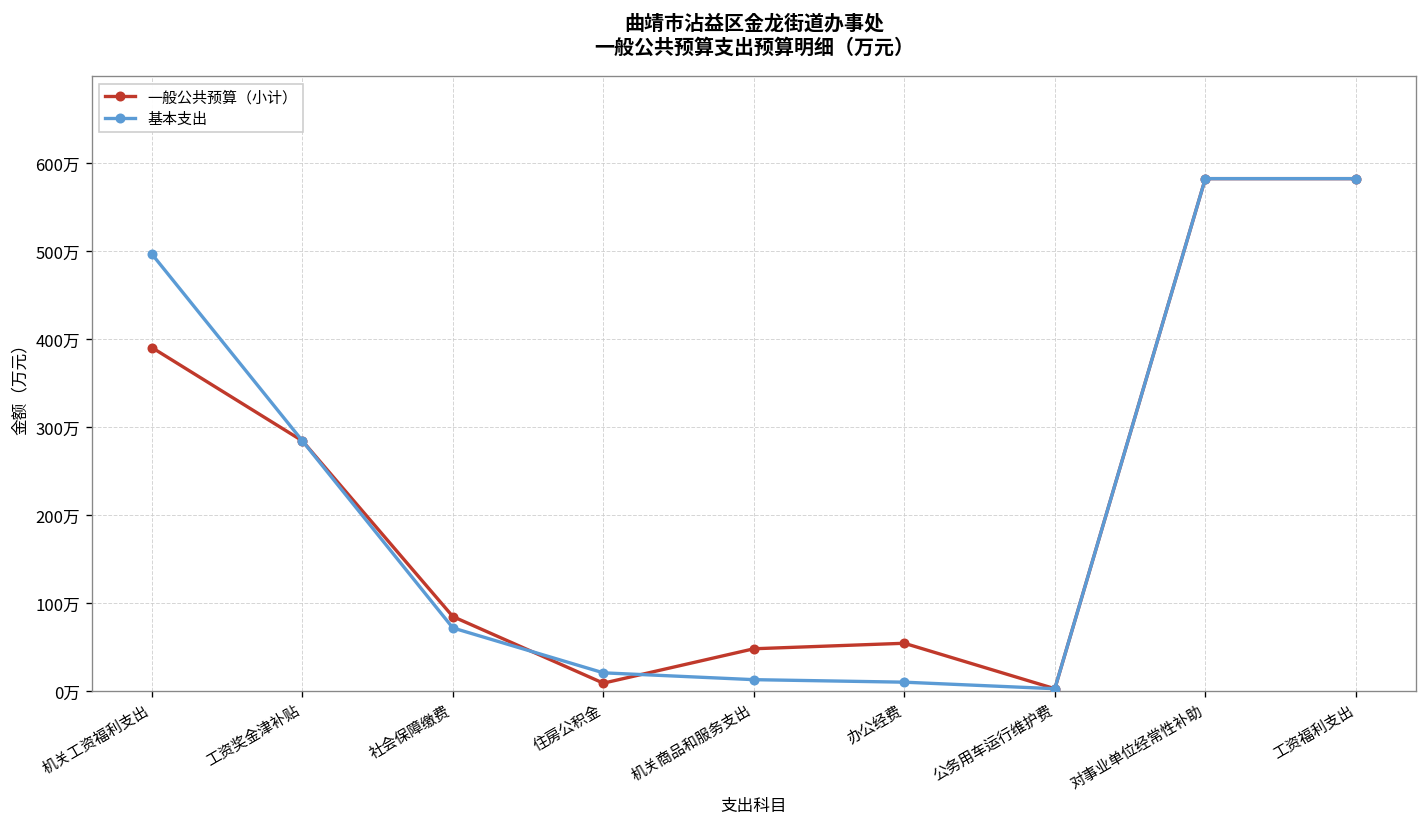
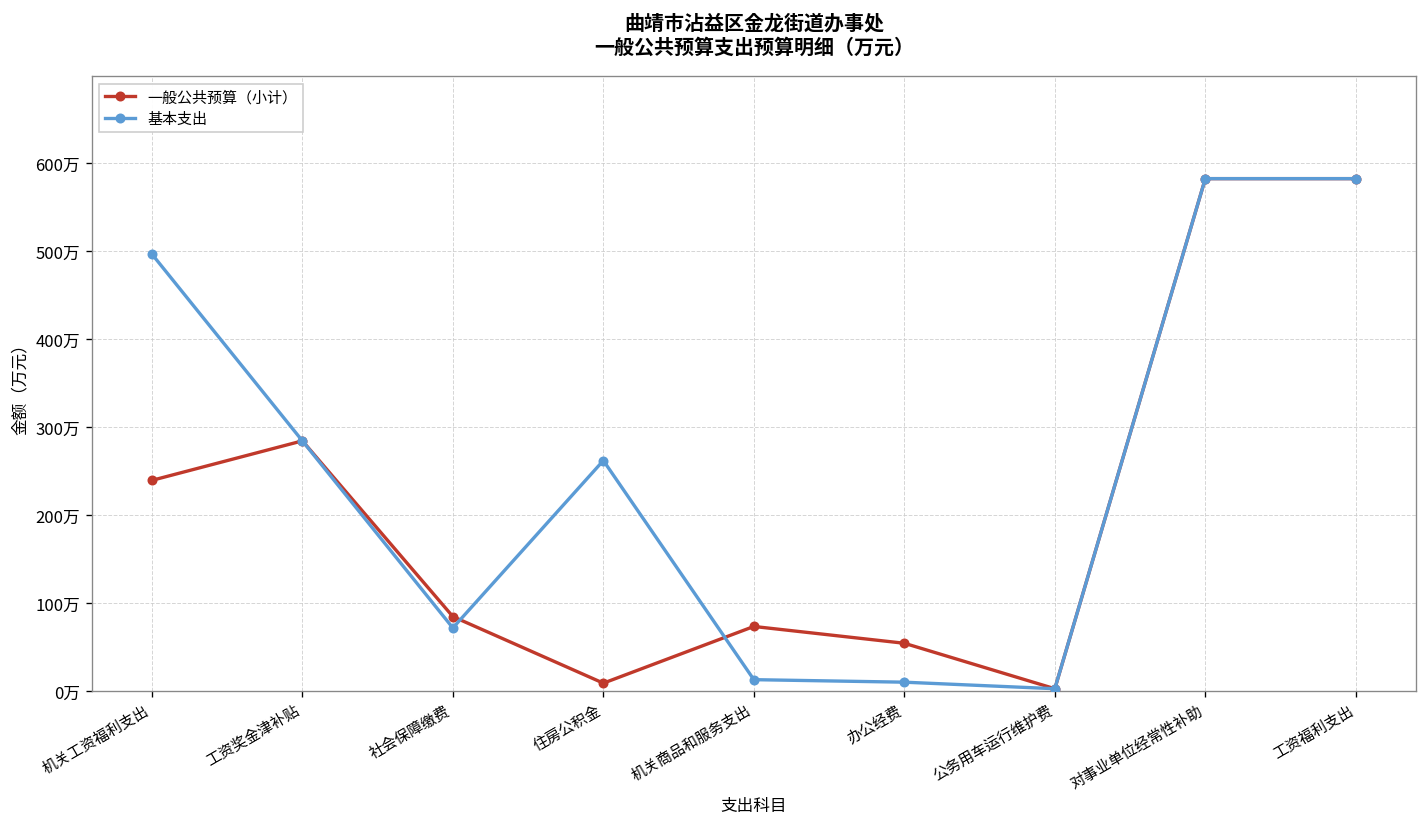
一般公共预算（小计）, 机关工资福利支出: 390万 -> 240万
基本支出, 住房公积金: 20万 -> 260万
一般公共预算（小计）, 机关商品和服务支出: 50万 -> 70万
